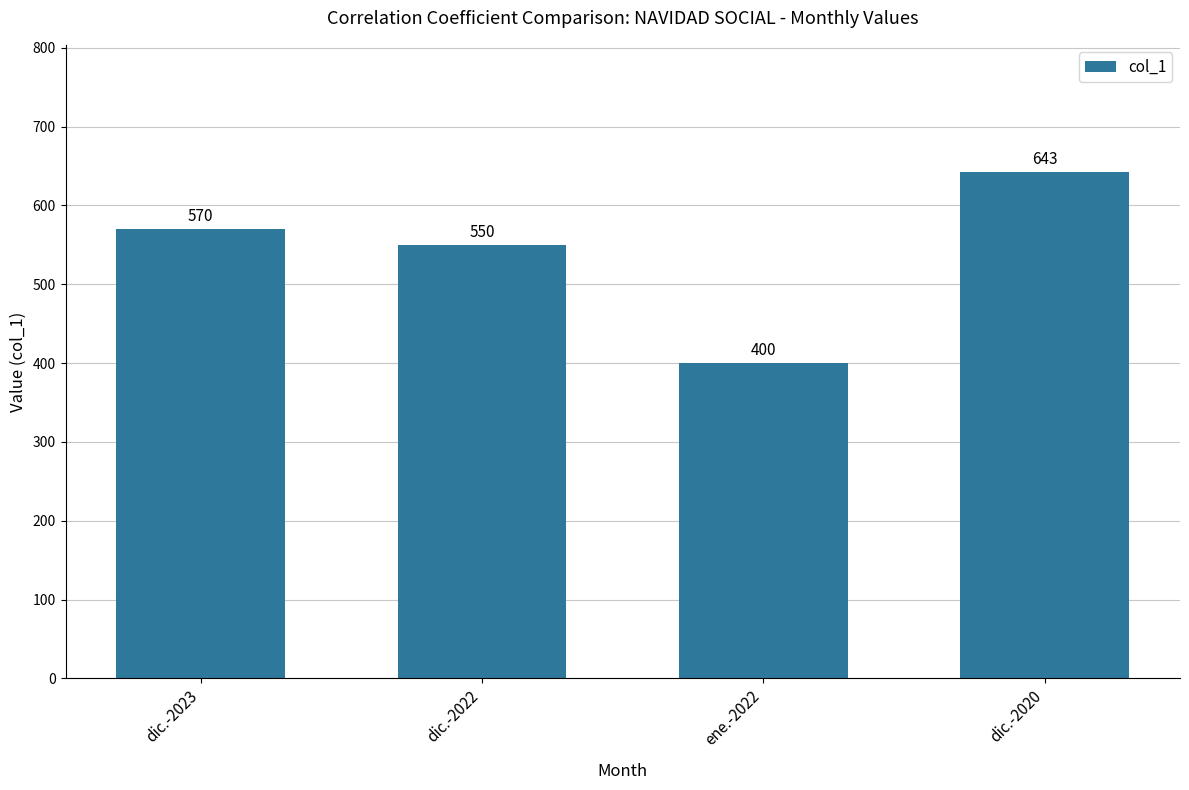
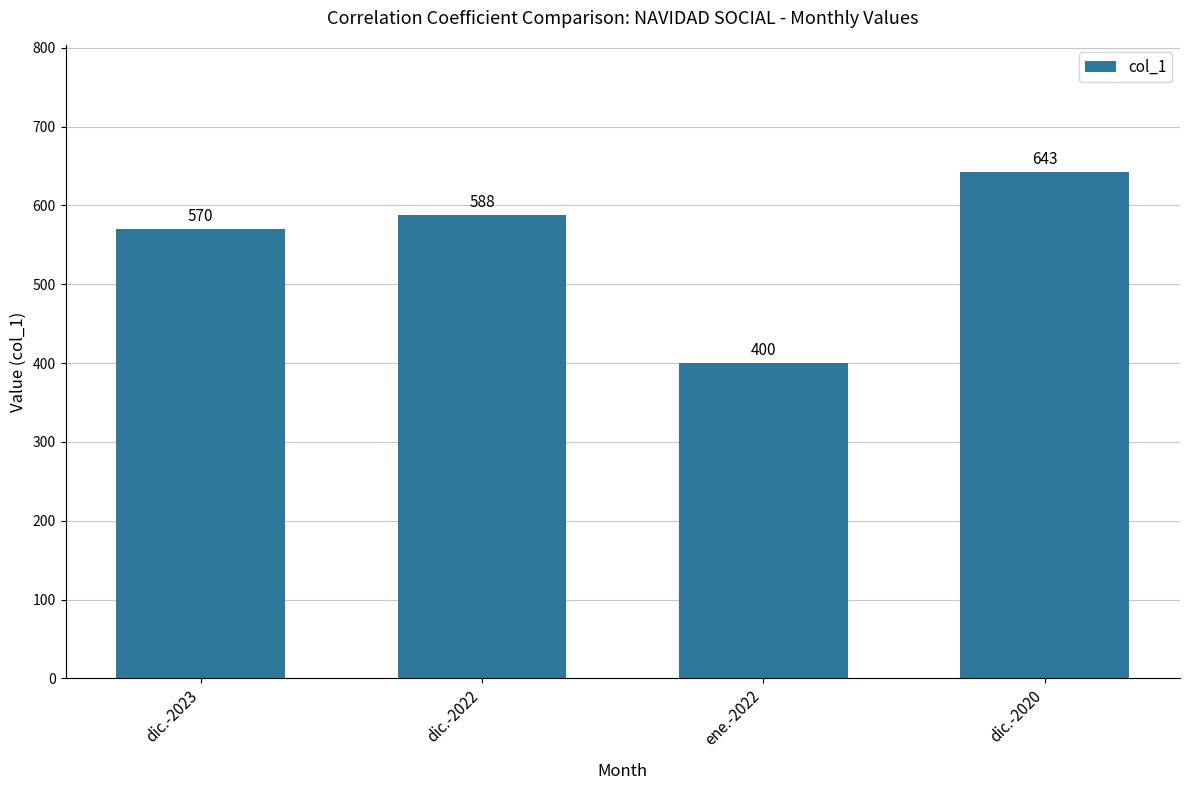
dic.-2022: 550 -> 588
